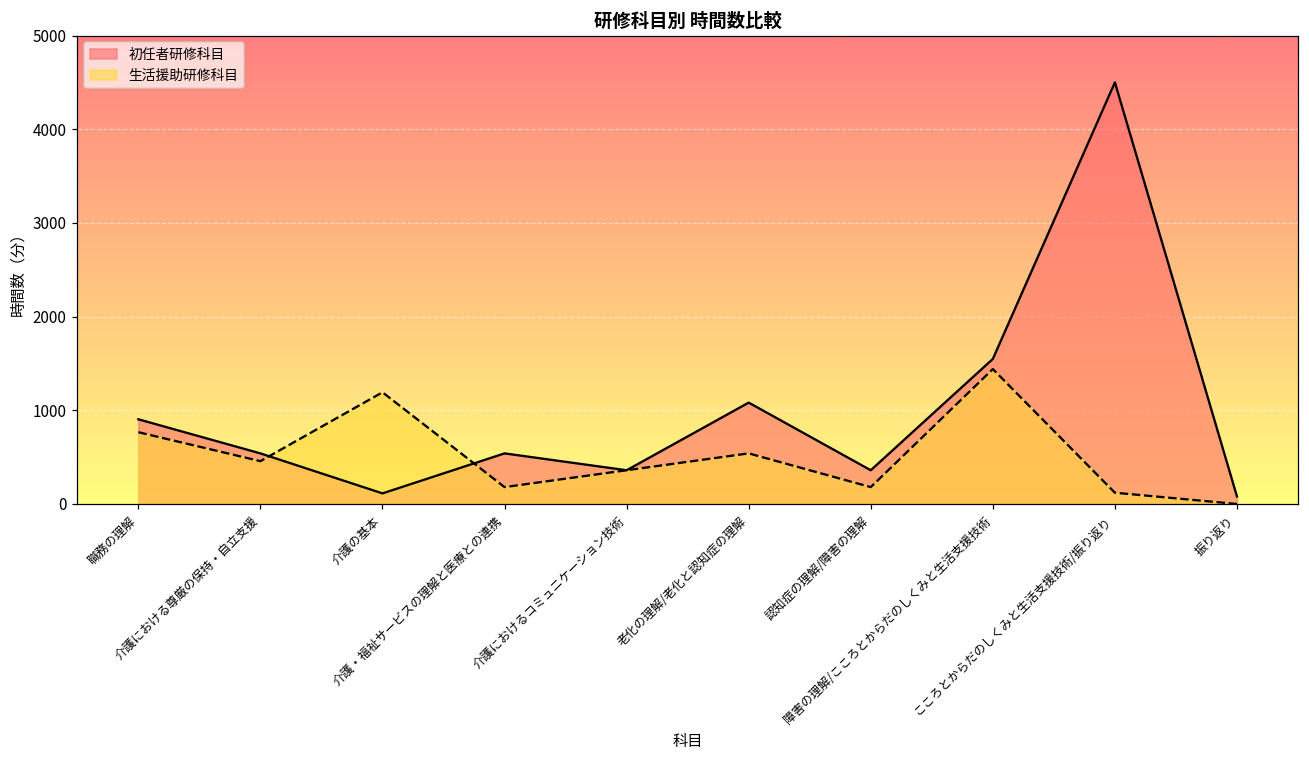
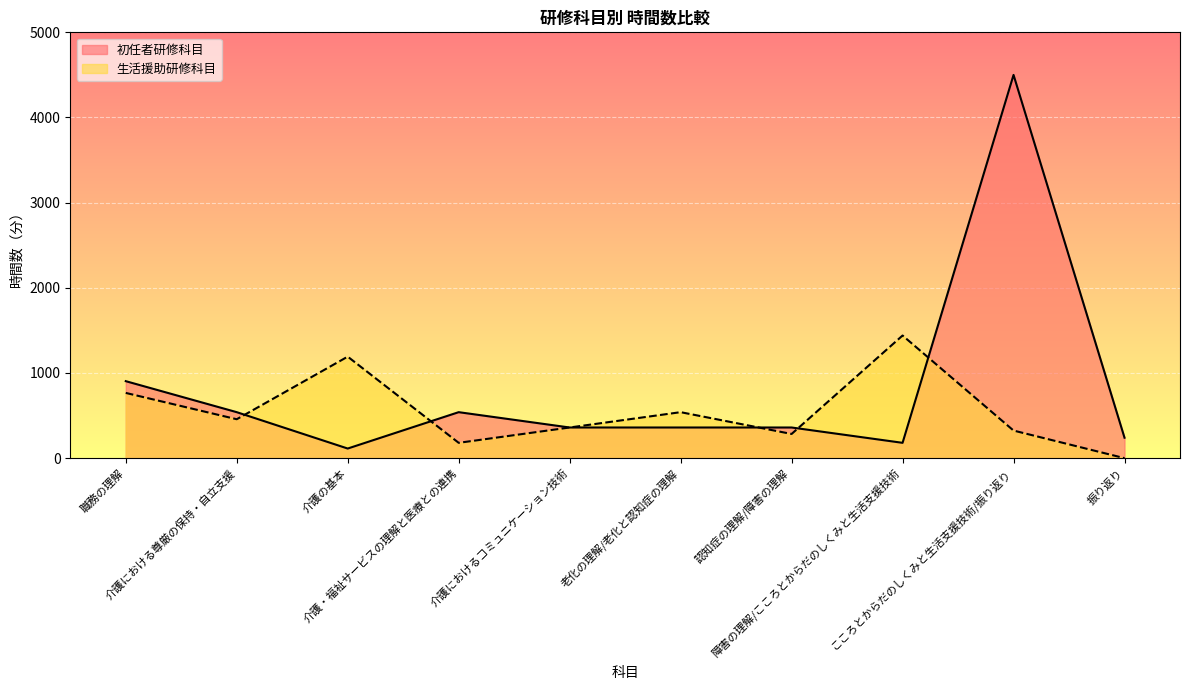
初任者研修科目, 老化の理解/老化と認知症の理解: 1100 -> 400
生活援助研修科目, 認知症の理解/障害の理解: 200 -> 300
初任者研修科目, 障害の理解/こころとからだのしくみと生活支援技術: 1500 -> 200
生活援助研修科目, こころとからだのしくみと生活支援技術/振り返り: 100 -> 300
初任者研修科目, 振り返り: 100 -> 200
